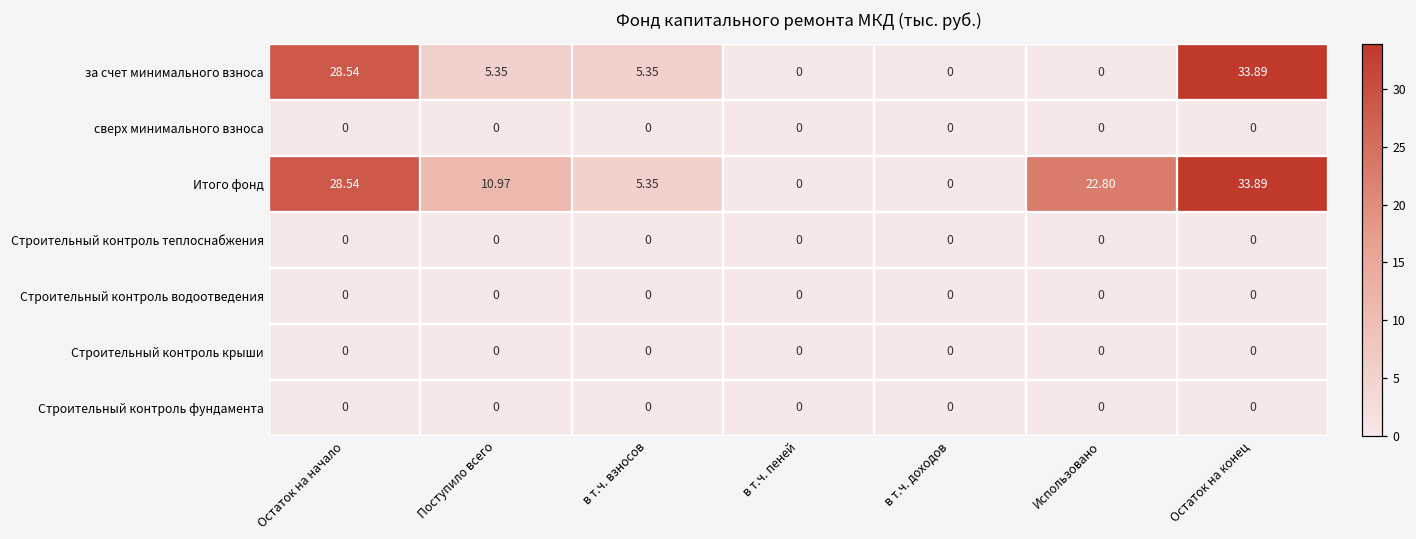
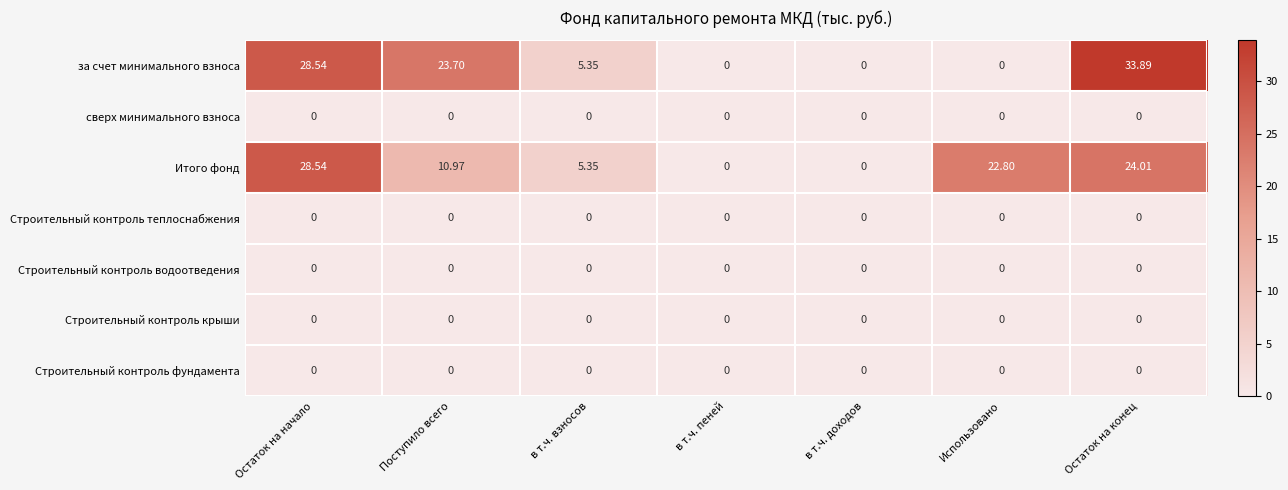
за счет минимального взноса, Поступило всего: 5.35 -> 23.70
Итого фонд, Остаток на конец: 33.89 -> 24.01
